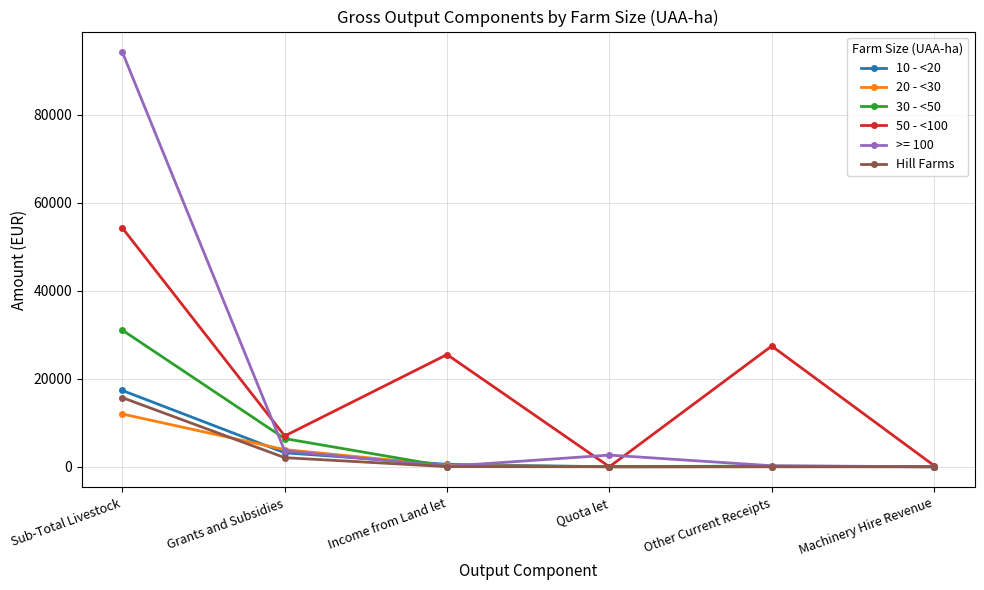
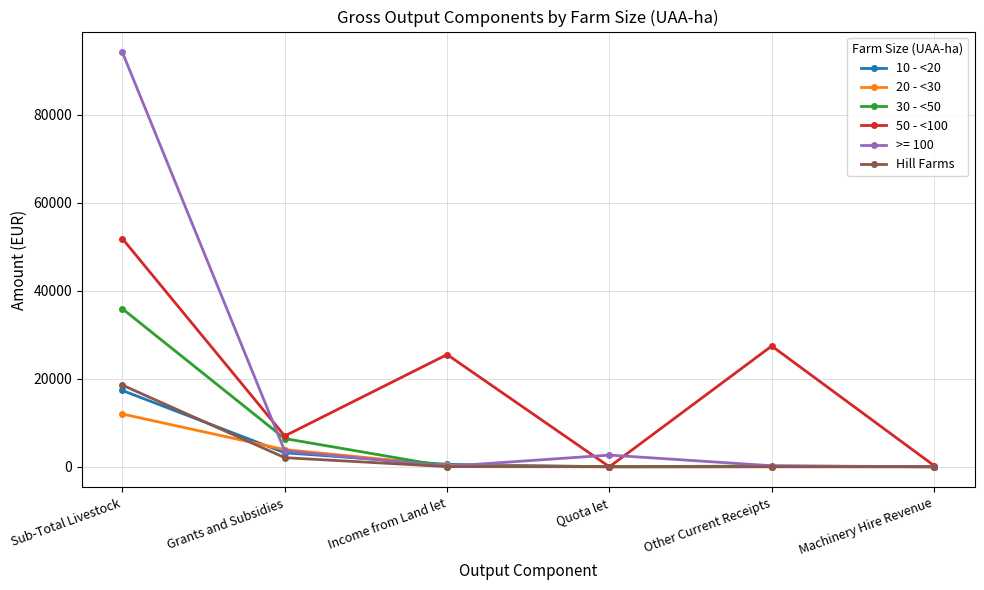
30 - <50, Sub-Total Livestock: 31000 -> 36000
50 - <100, Sub-Total Livestock: 54000 -> 52000
Hill Farms, Sub-Total Livestock: 16000 -> 19000
